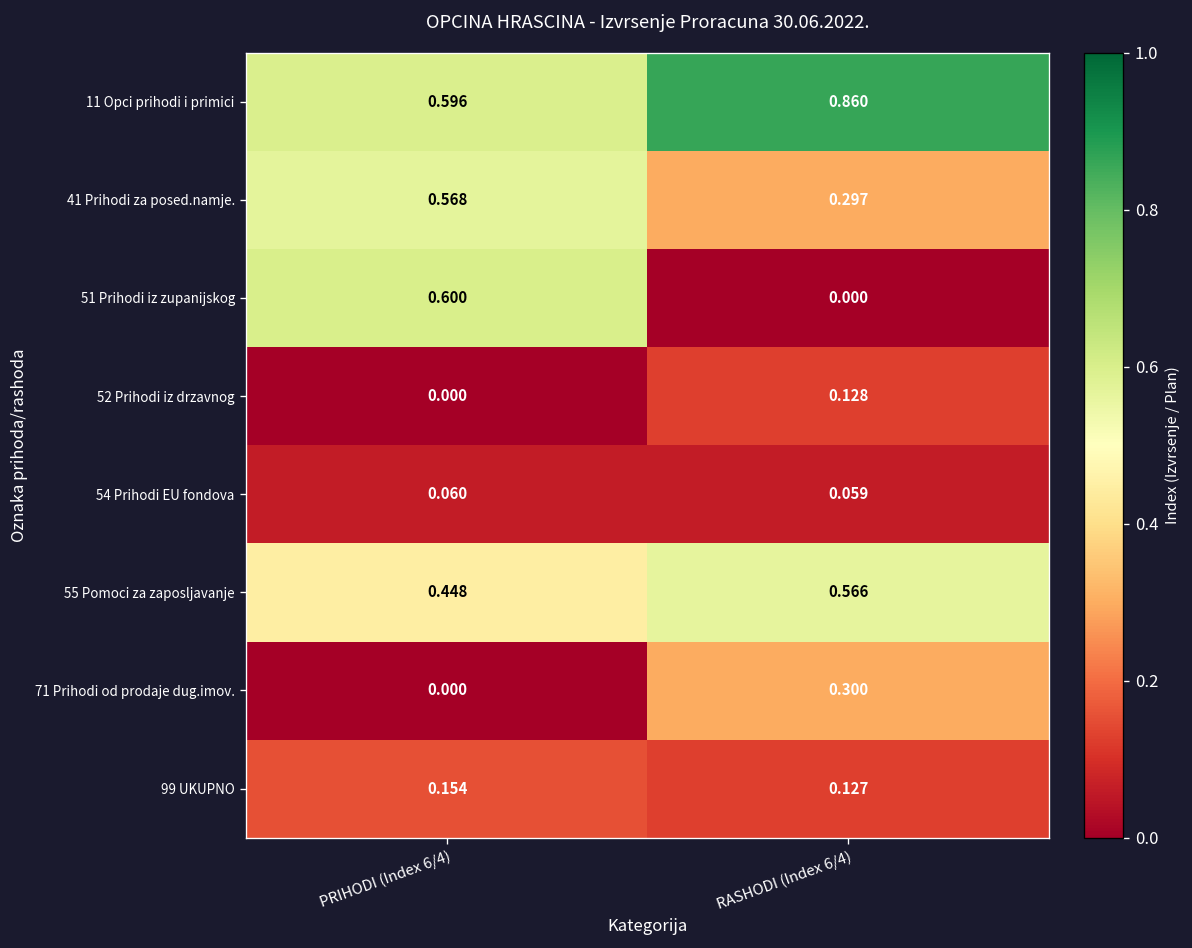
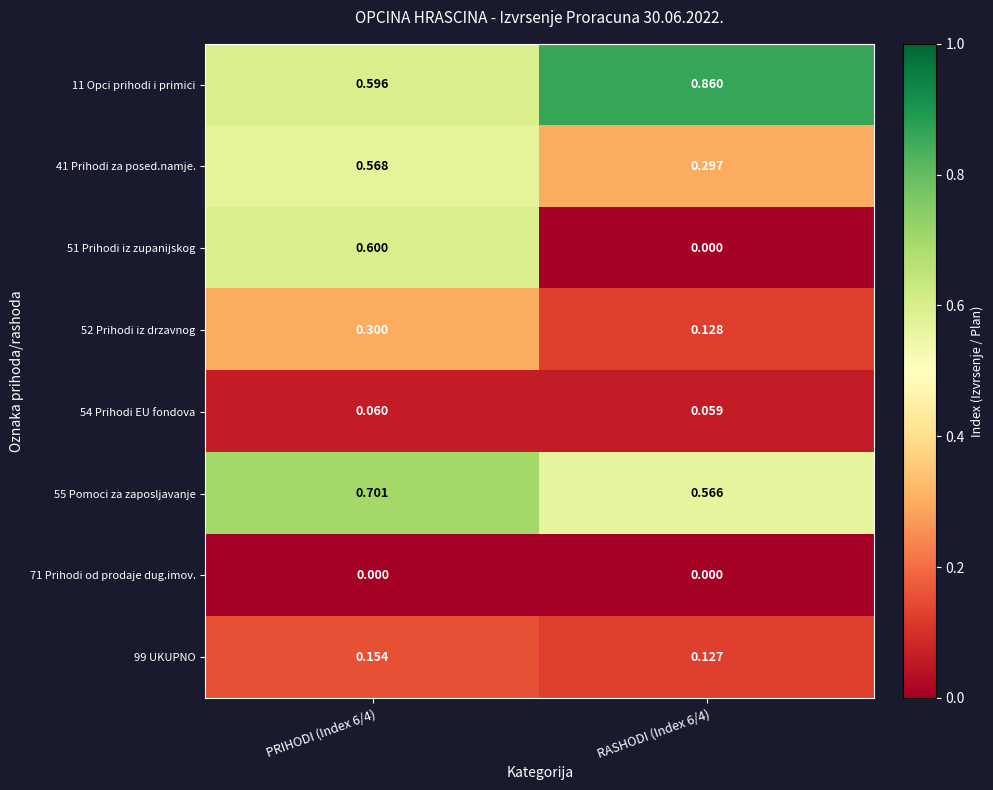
52 Prihodi iz drzavnog, PRIHODI (Index 6/4): 0.000 -> 0.300
55 Pomoci za zaposljavanje, PRIHODI (Index 6/4): 0.448 -> 0.701
71 Prihodi od prodaje dug.imov., RASHODI (Index 6/4): 0.300 -> 0.000
